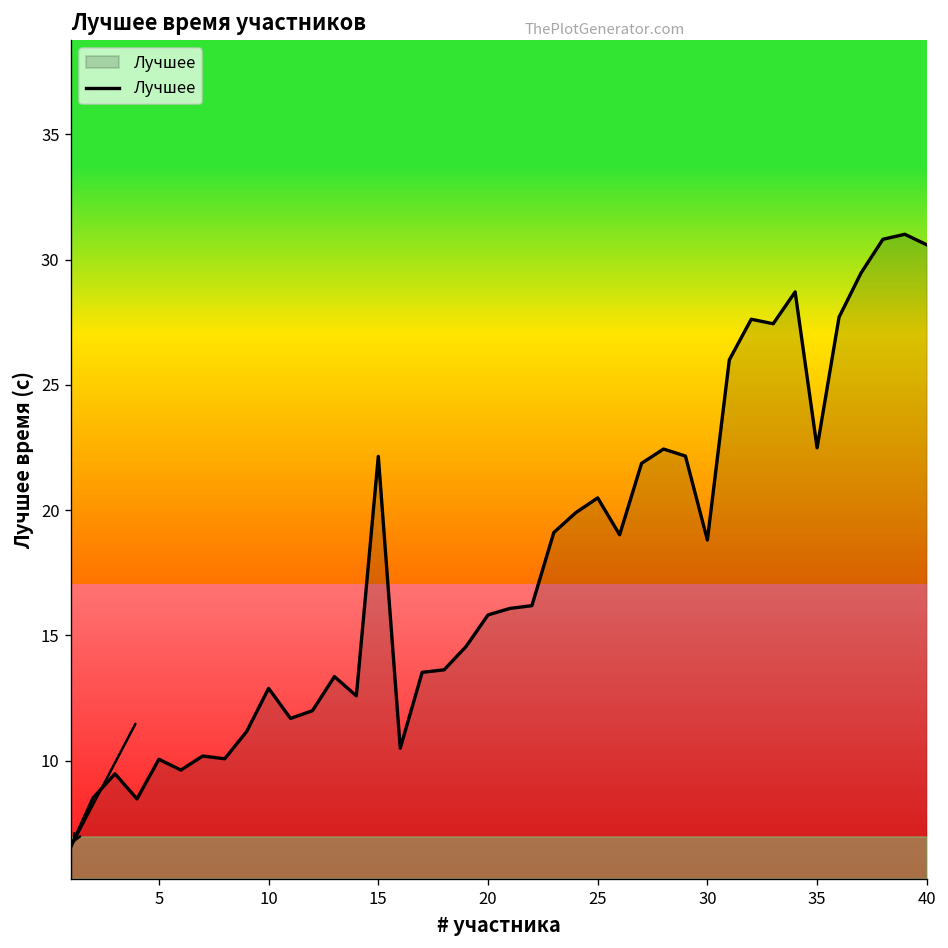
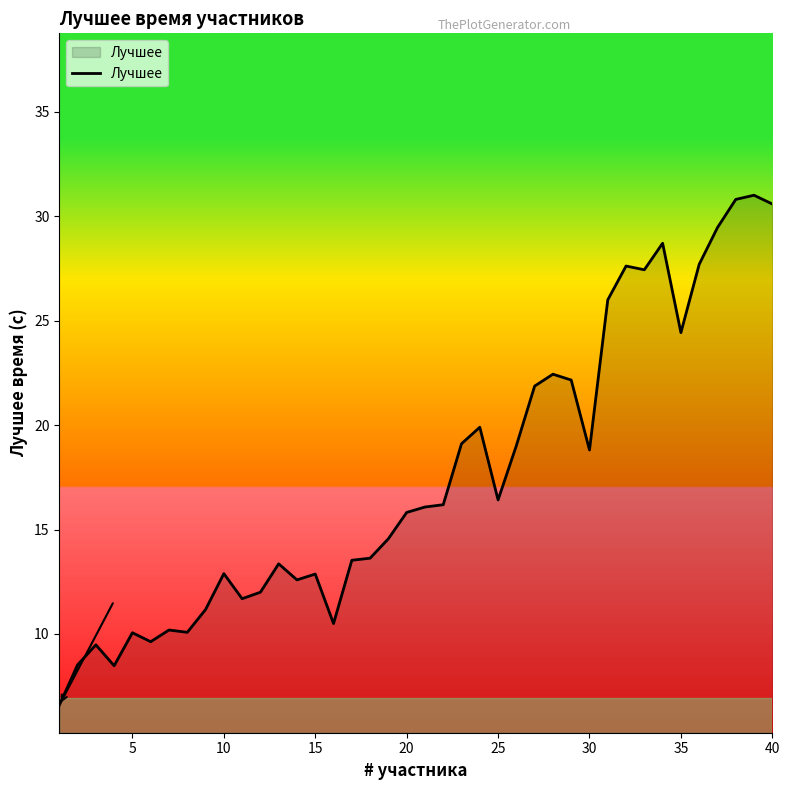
15: 22.2 -> 12.9
25: 20.5 -> 16.4
35: 22.5 -> 24.4
